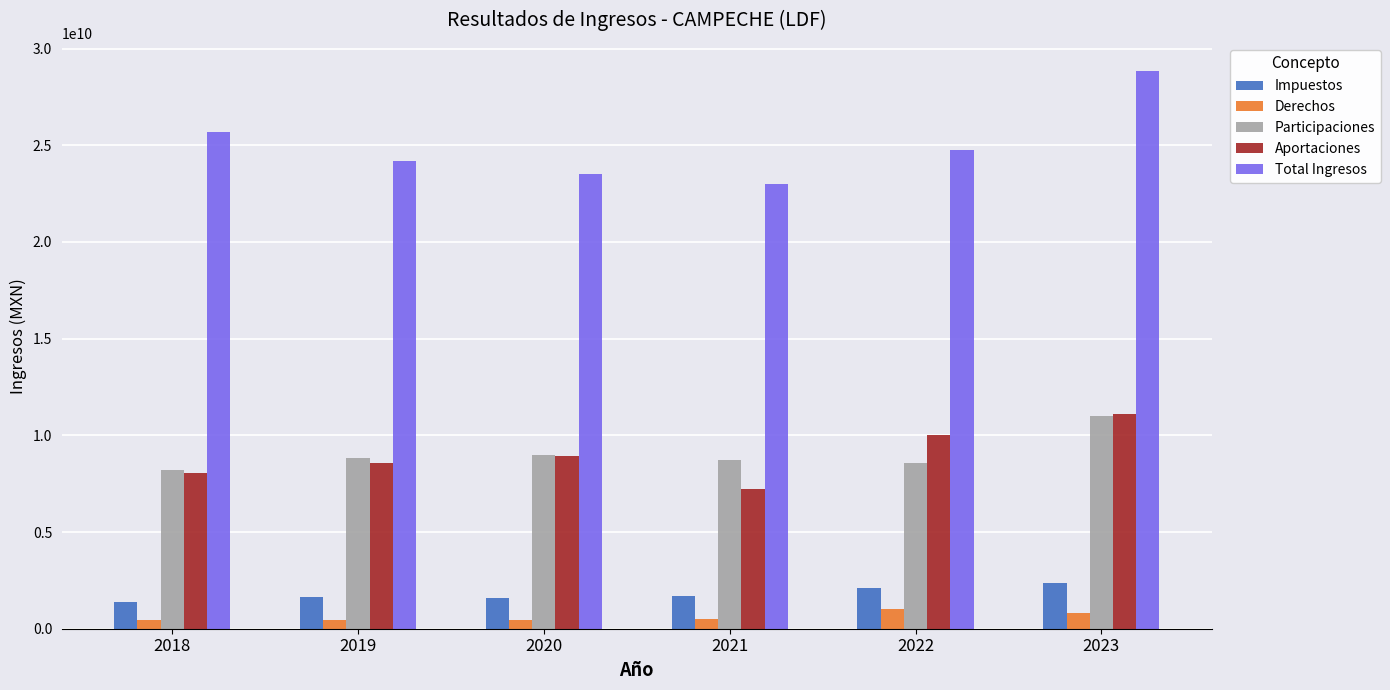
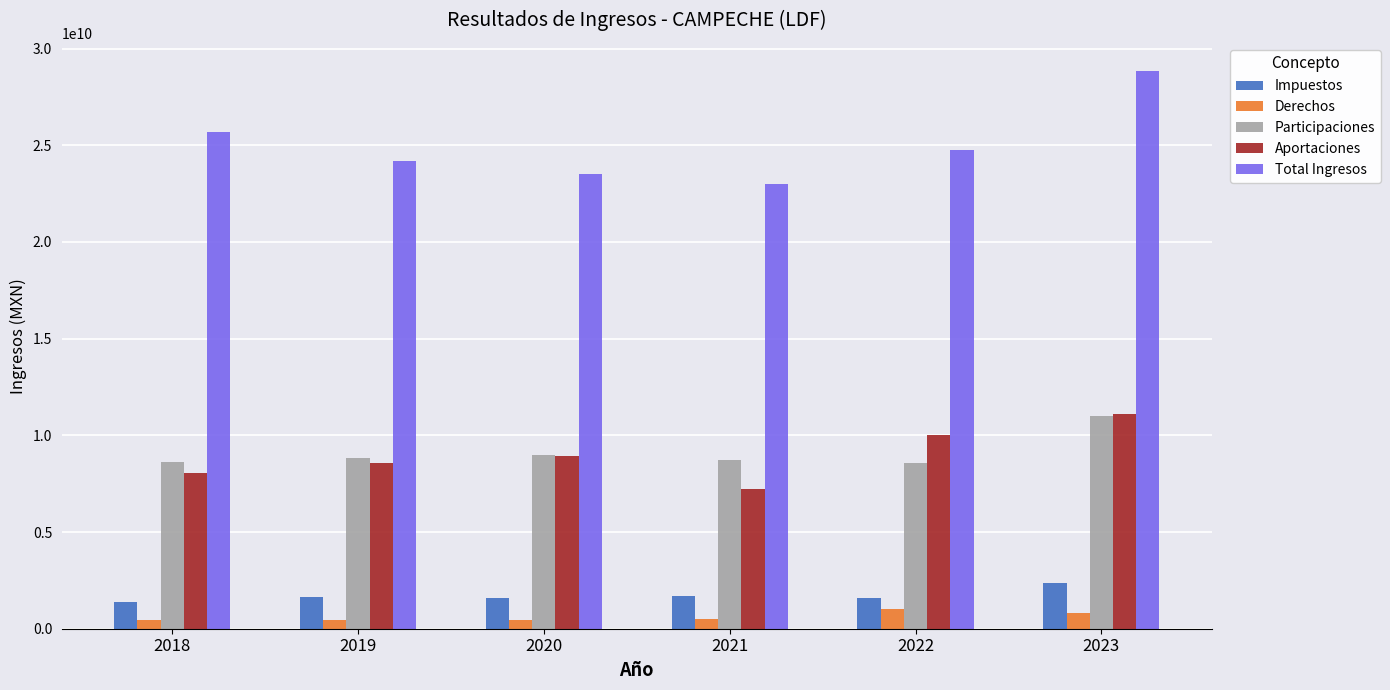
Participaciones, 2018: 8200000000 -> 8600000000
Impuestos, 2022: 2100000000 -> 1600000000
